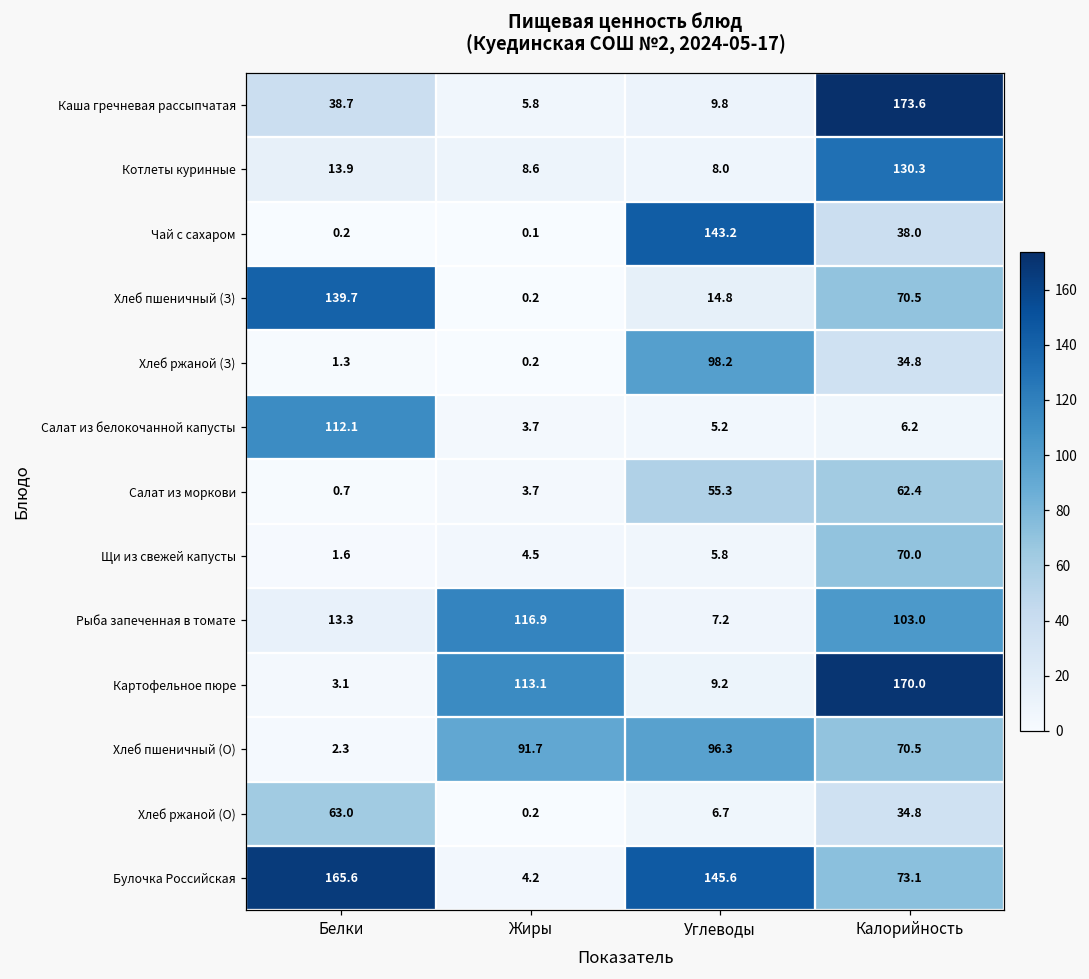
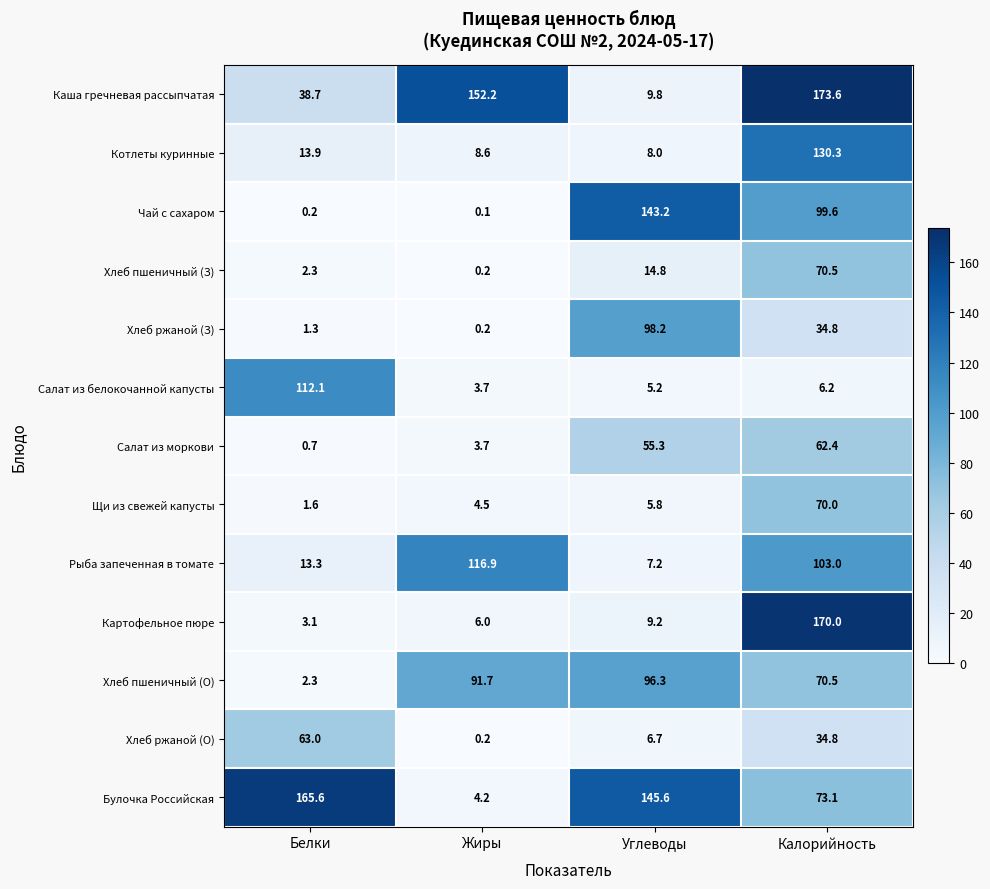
Каша гречневая рассыпчатая, Жиры: 5.8 -> 152.2
Чай с сахаром, Калорийность: 38.0 -> 99.6
Хлеб пшеничный (З), Белки: 139.7 -> 2.3
Картофельное пюре, Жиры: 113.1 -> 6.0
